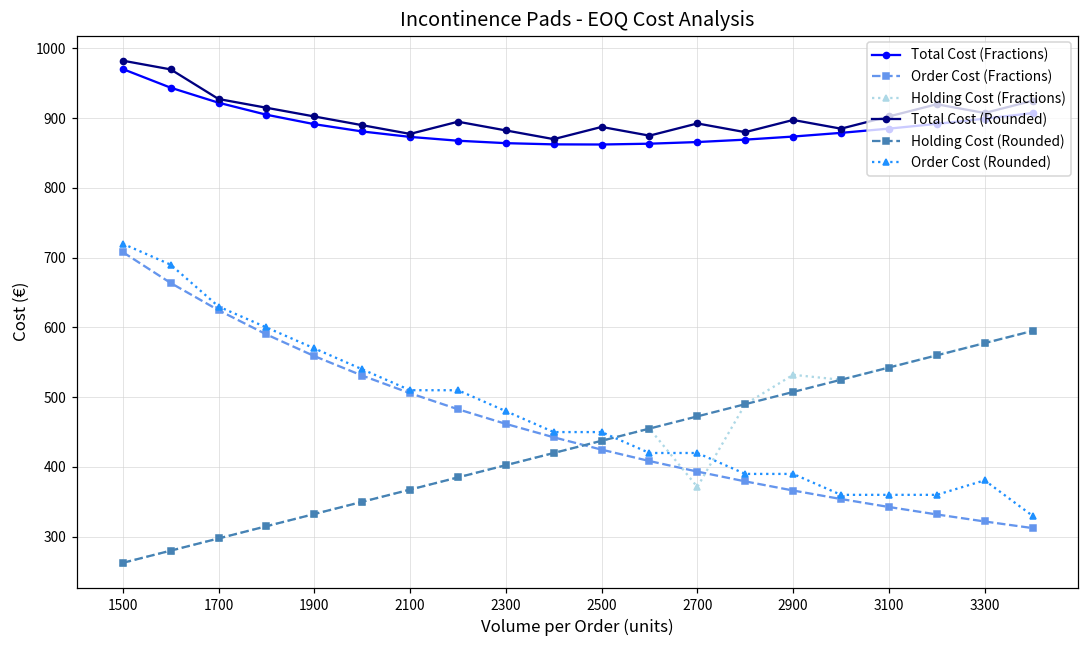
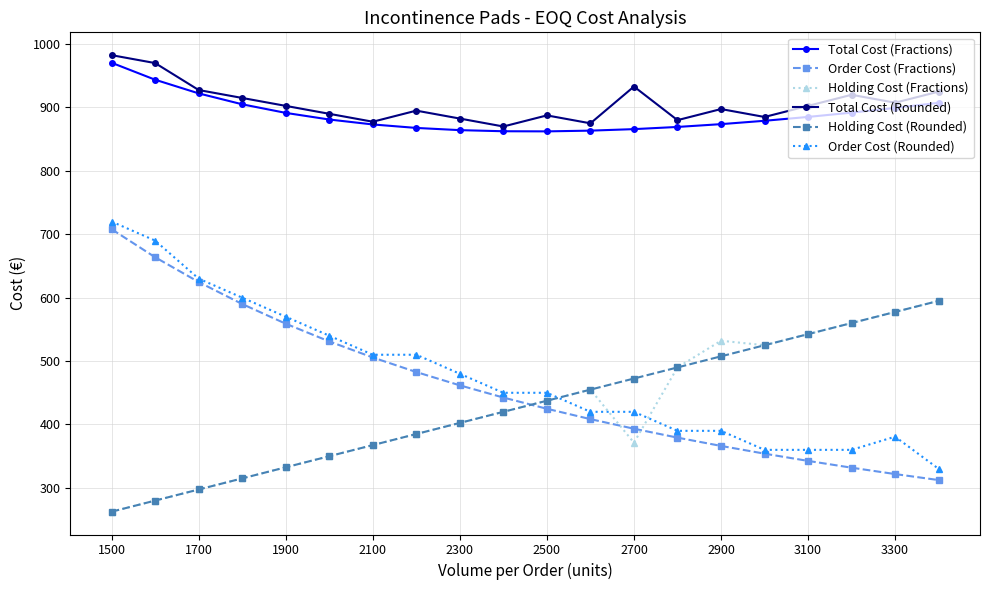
Total Cost (Rounded), 2700: 890 -> 930
